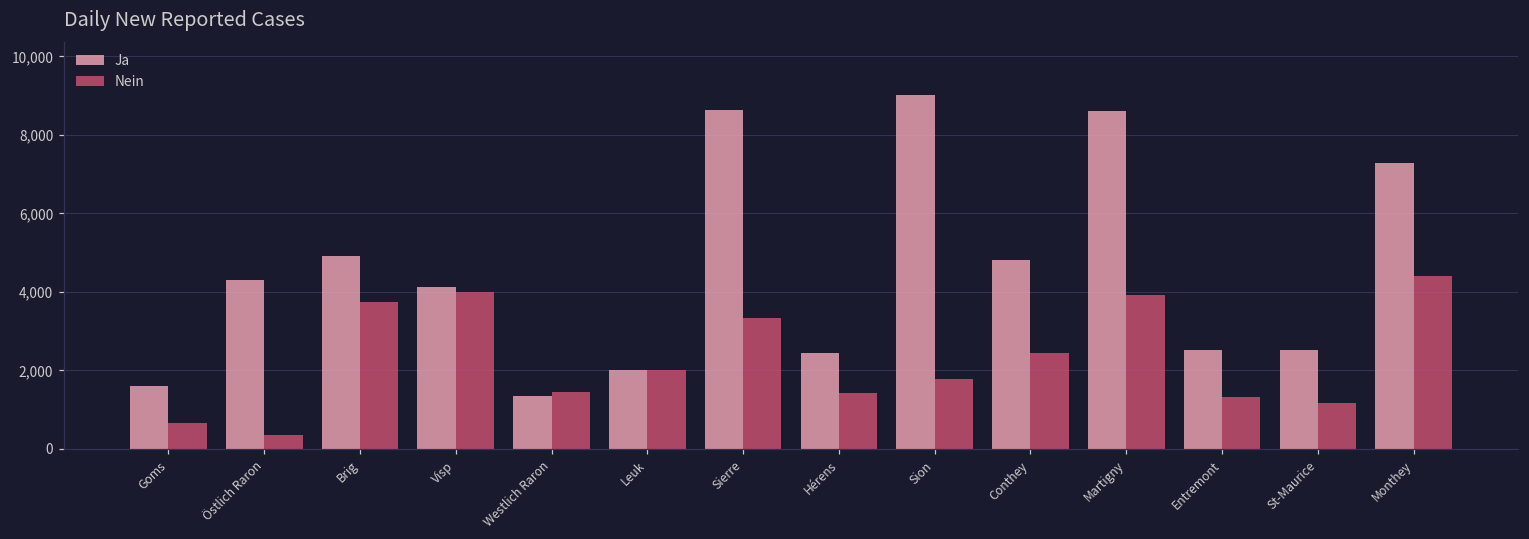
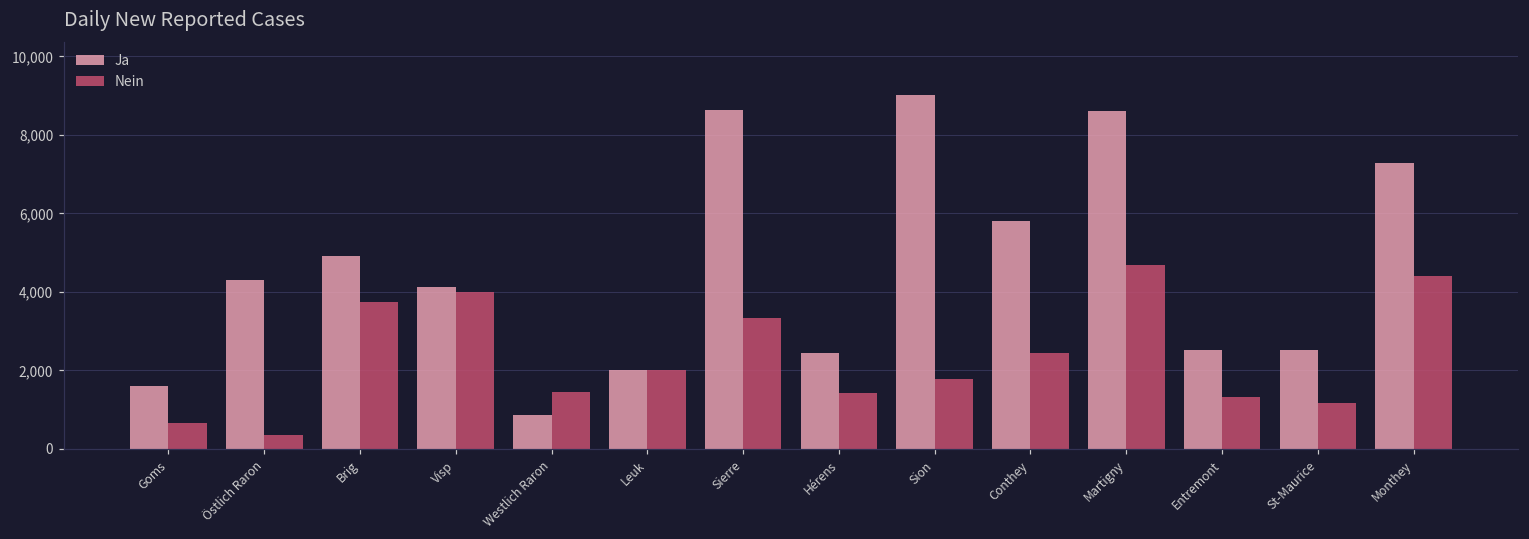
Ja, Westlich Raron: 1,300 -> 900
Ja, Conthey: 4,800 -> 5,800
Nein, Martigny: 3,900 -> 4,700
